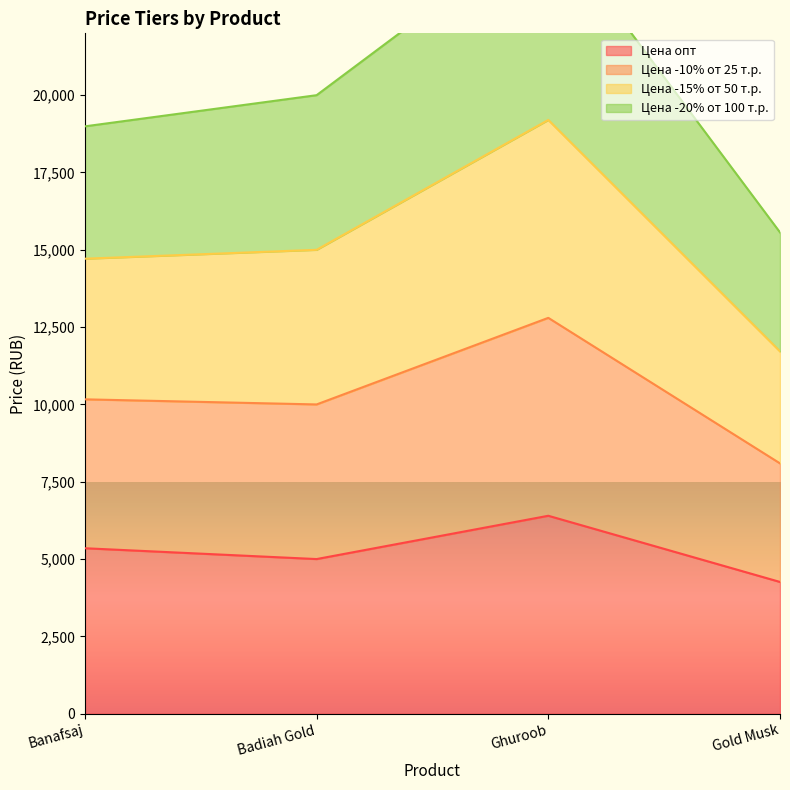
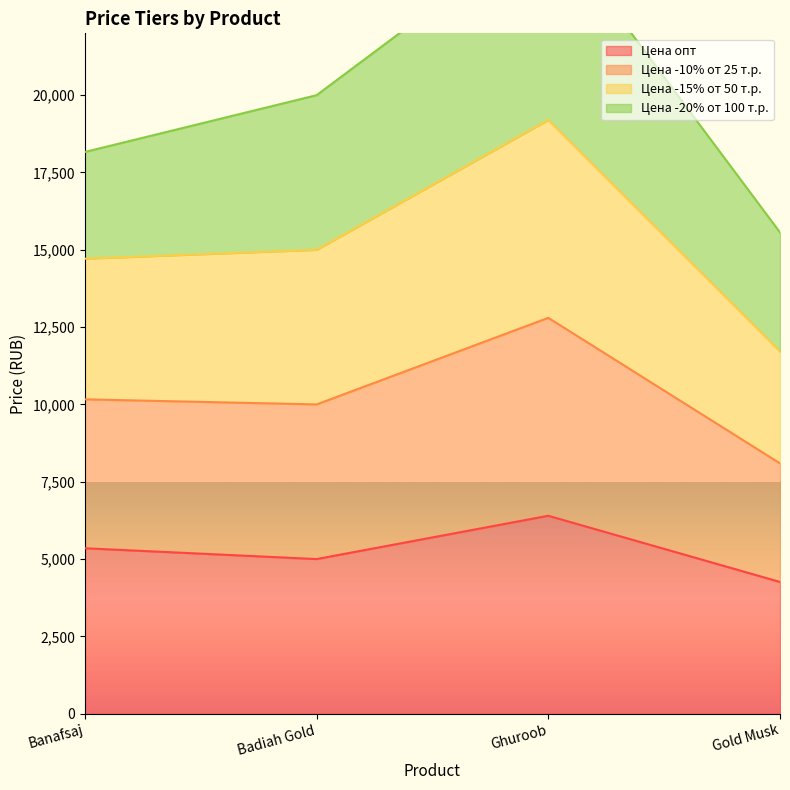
Цена -20% от 100 т.р., Banafsaj: 4,300 -> 3,500
